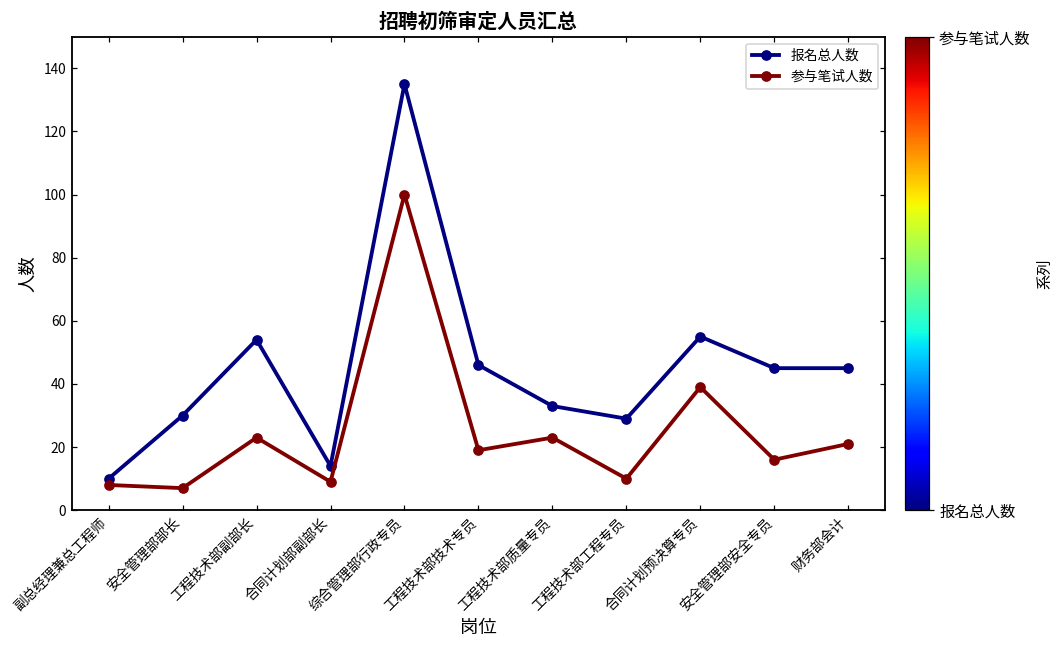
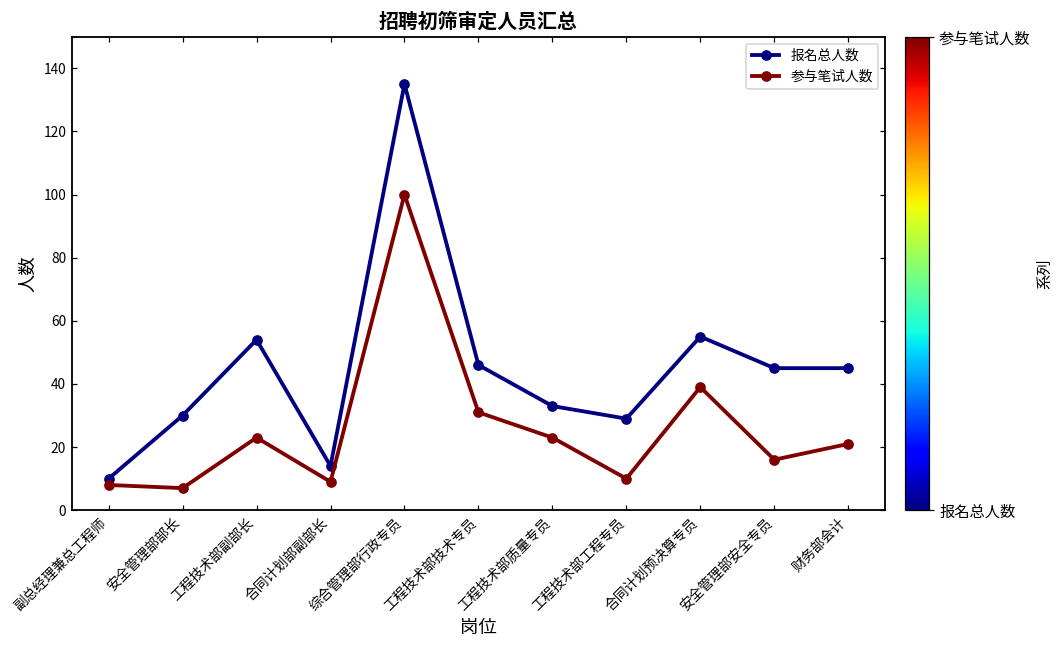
参与笔试人数, 工程技术部技术专员: 19 -> 31
